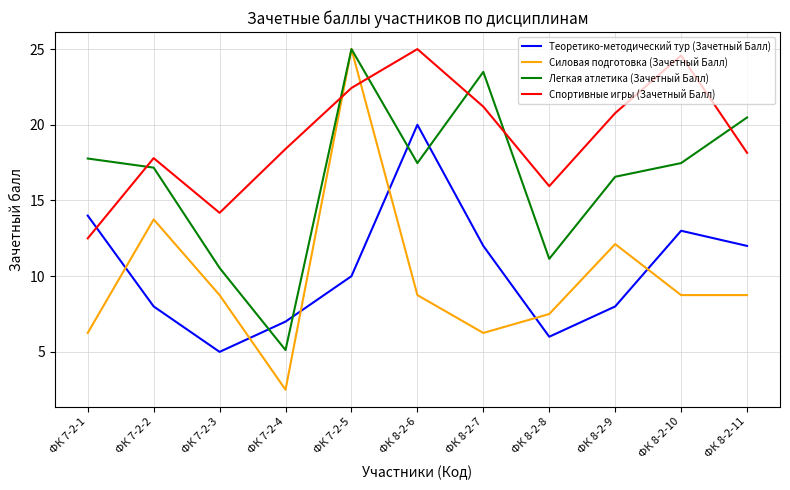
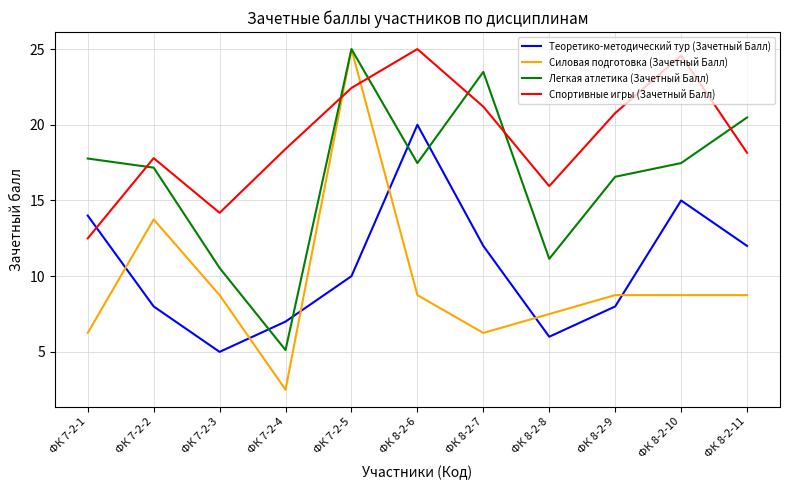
Силовая подготовка (Зачетный Балл), ФК 8-2-9: 12.1 -> 8.8
Теоретико-методический тур (Зачетный Балл), ФК 8-2-10: 13 -> 15
